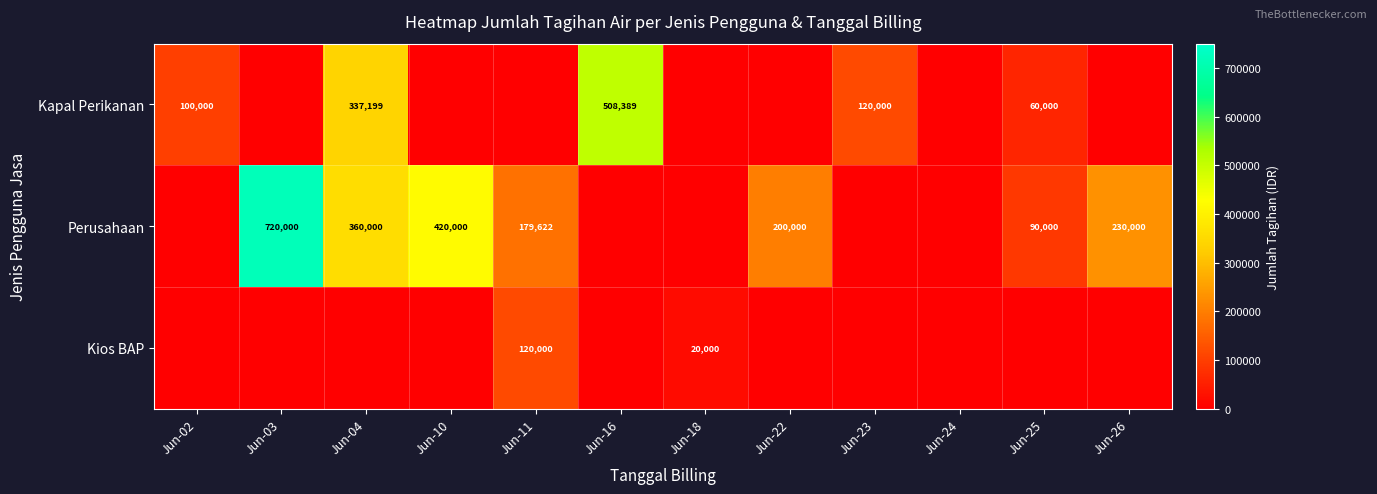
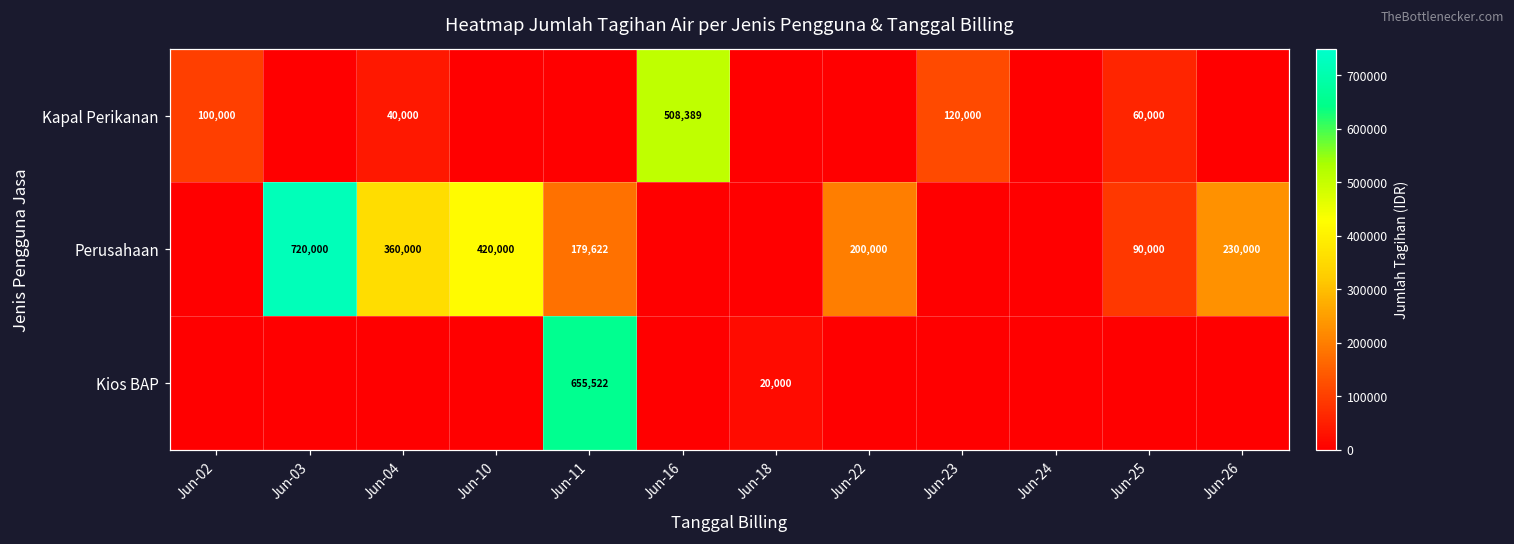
Kapal Perikanan, Jun-04: 337,199 -> 40,000
Kios BAP, Jun-11: 120,000 -> 655,522
